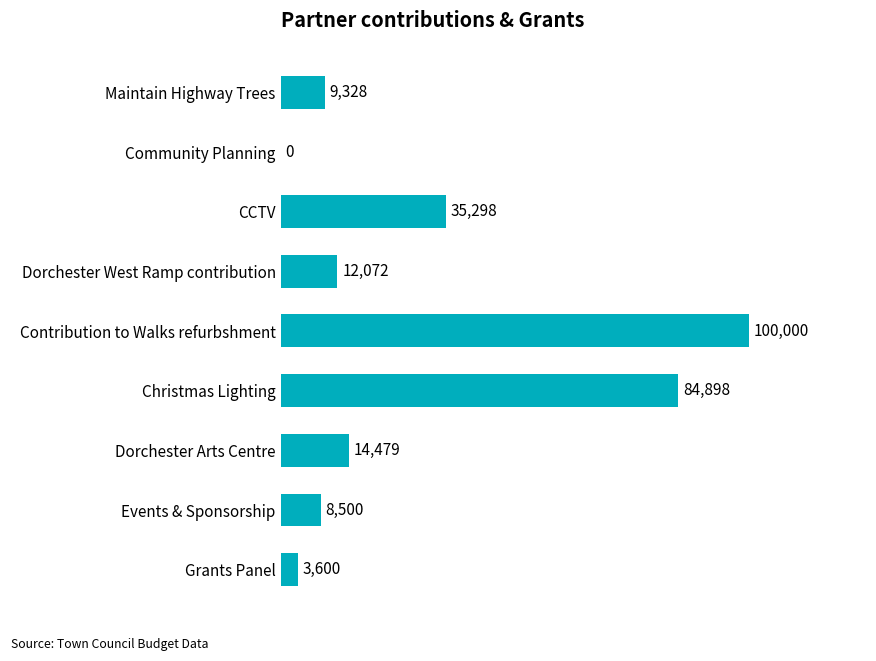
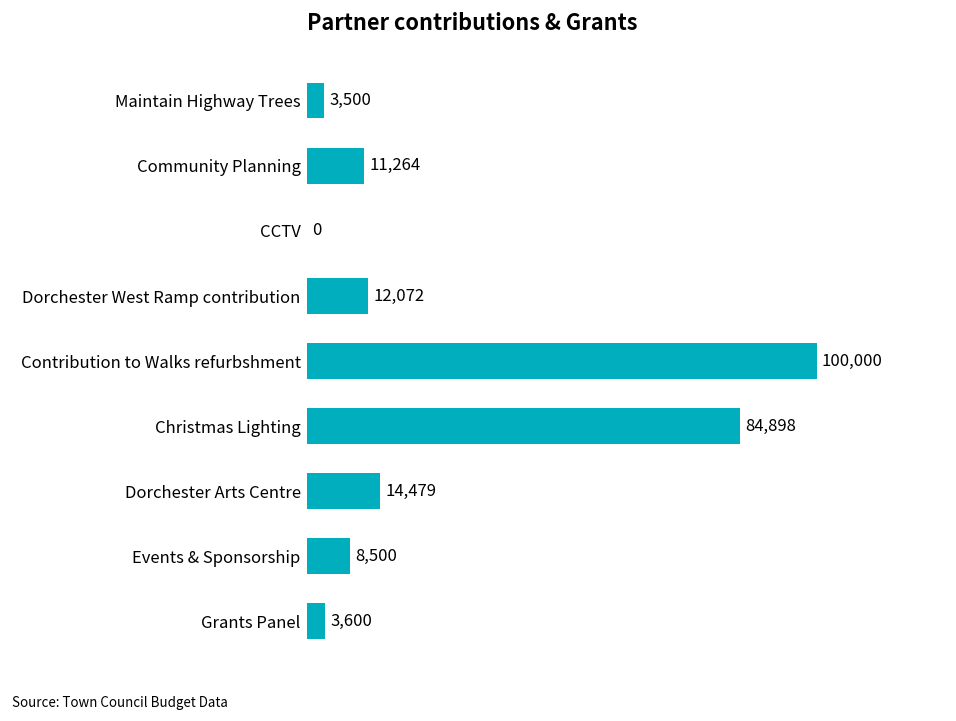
Maintain Highway Trees: 9,328 -> 3,500
Community Planning: 0 -> 11,264
CCTV: 35,298 -> 0
